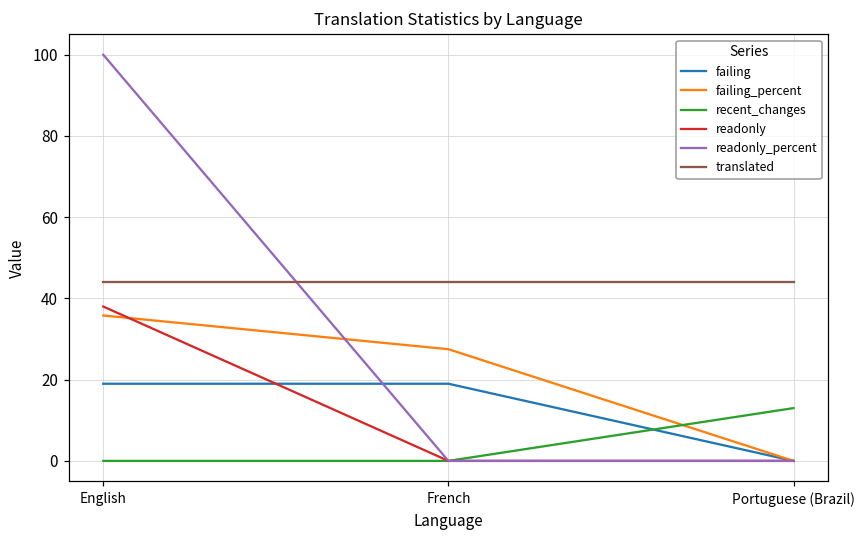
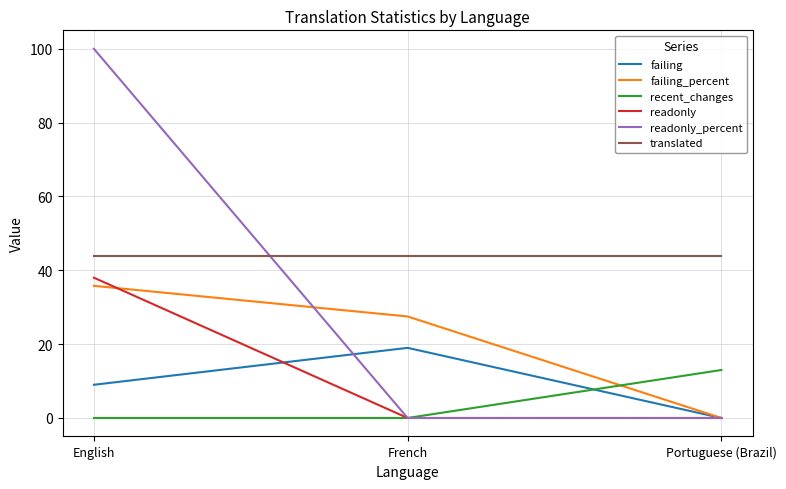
failing, English: 19 -> 9
